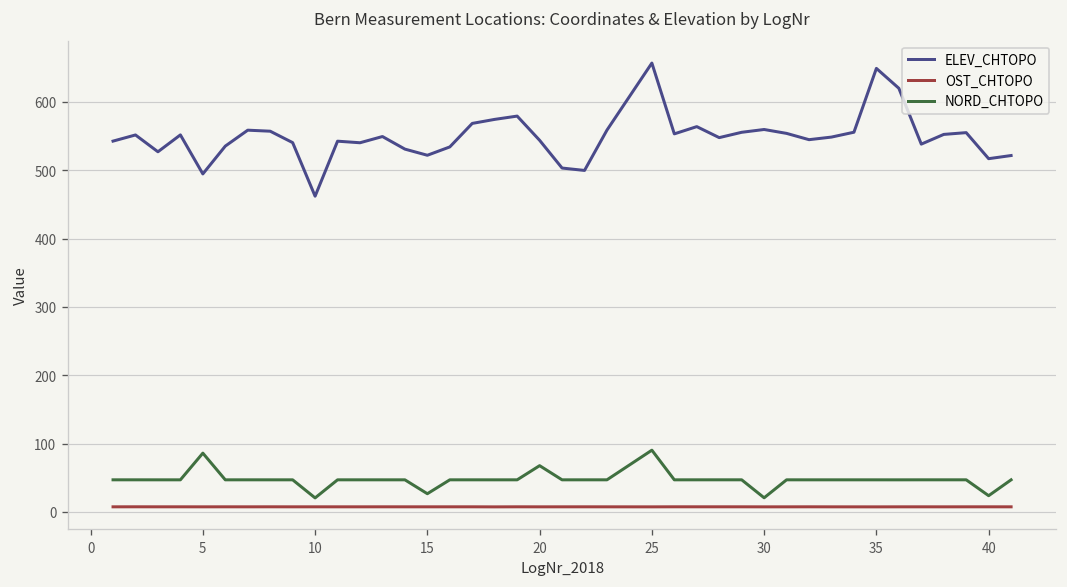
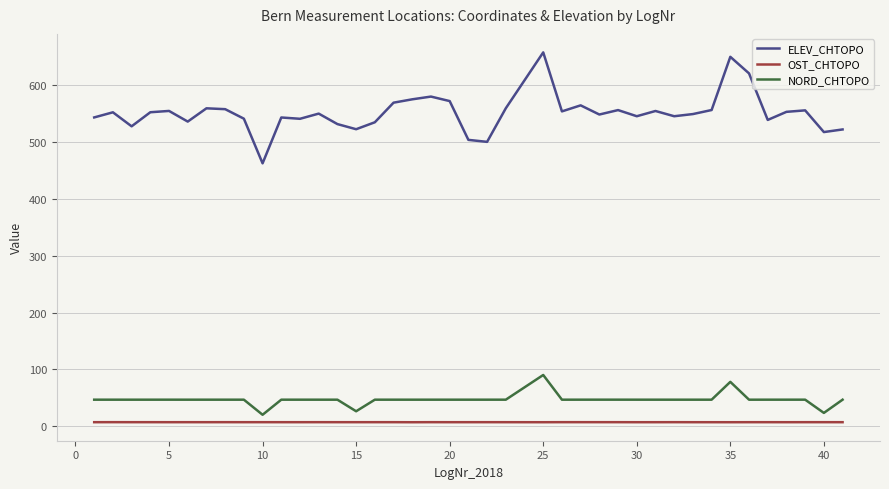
ELEV_CHTOPO, 5: 490 -> 550
NORD_CHTOPO, 5: 90 -> 50
ELEV_CHTOPO, 20: 540 -> 570
NORD_CHTOPO, 20: 70 -> 50
ELEV_CHTOPO, 30: 560 -> 540
NORD_CHTOPO, 30: 20 -> 50
NORD_CHTOPO, 35: 50 -> 80
